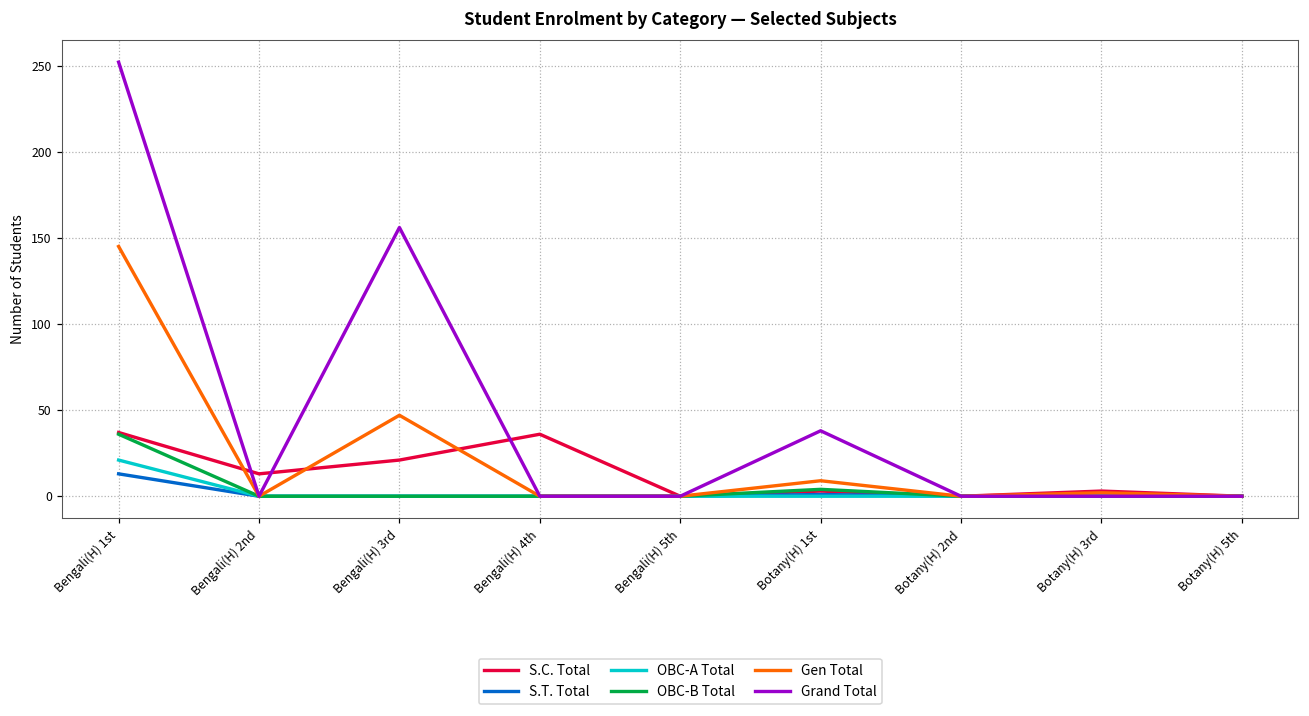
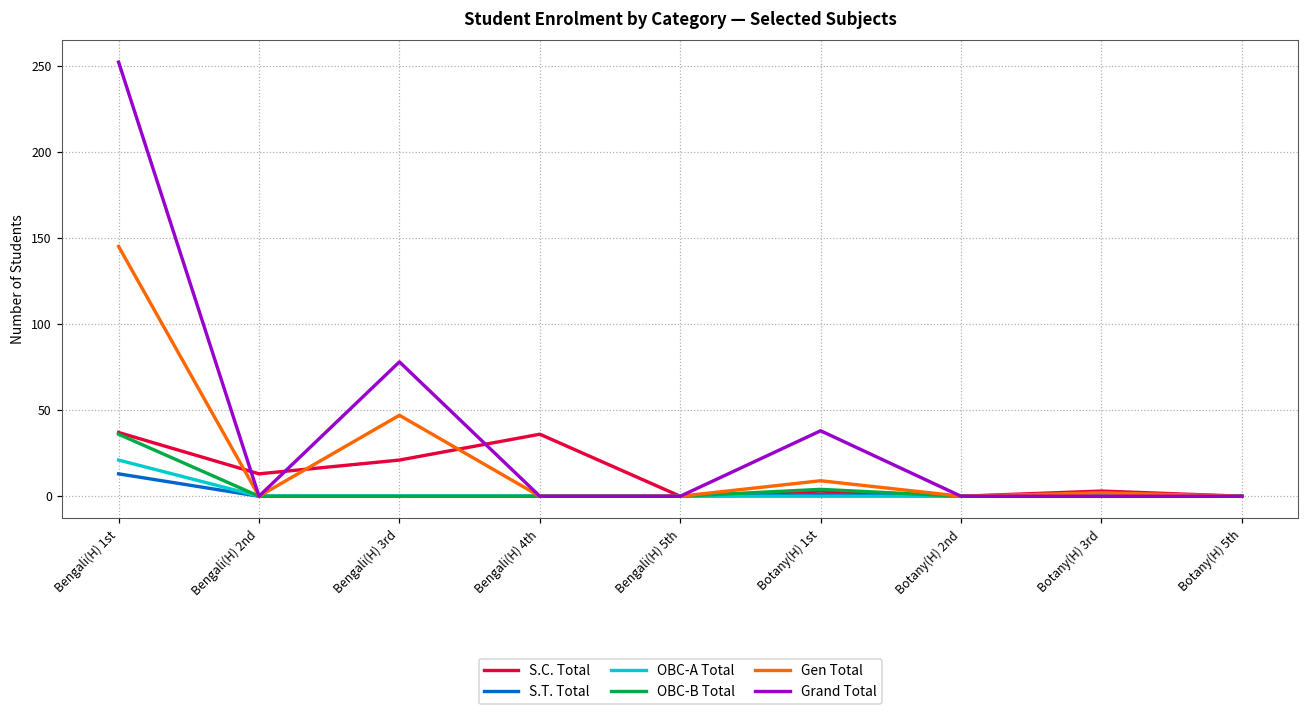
Grand Total, Bengali(H) 3rd: 156 -> 78
